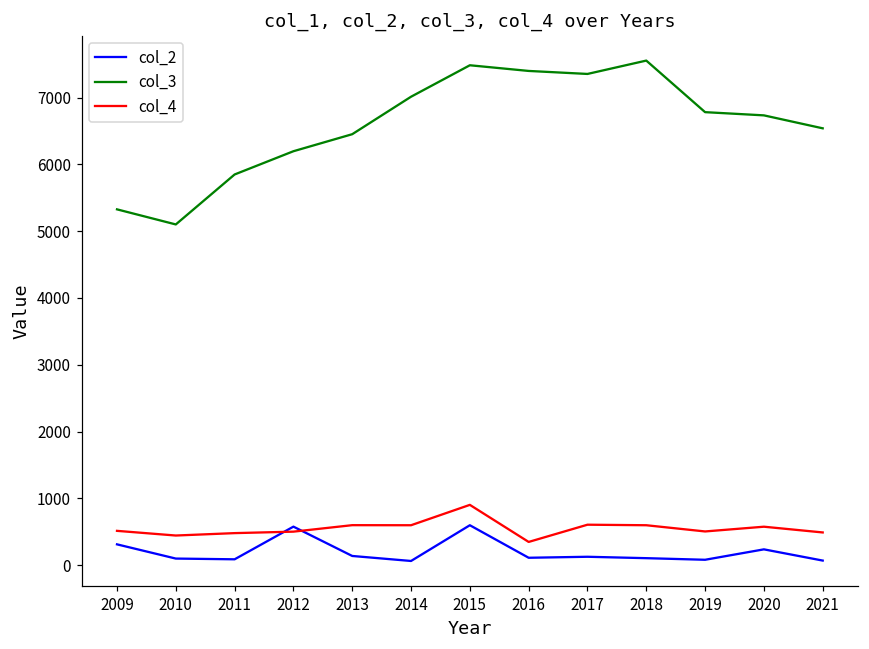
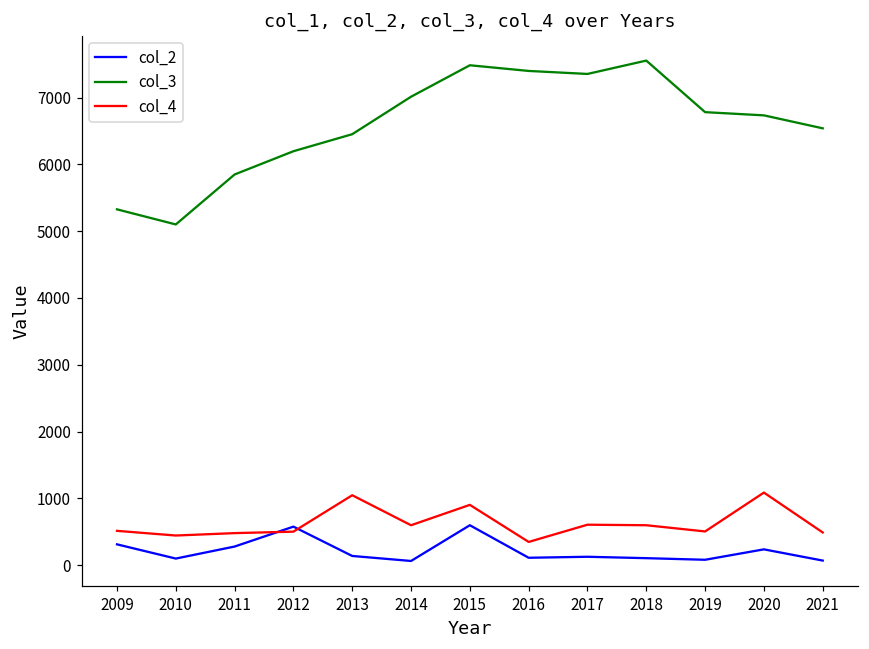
col_2, 2011: 100 -> 300
col_4, 2013: 600 -> 1000
col_4, 2020: 600 -> 1100
